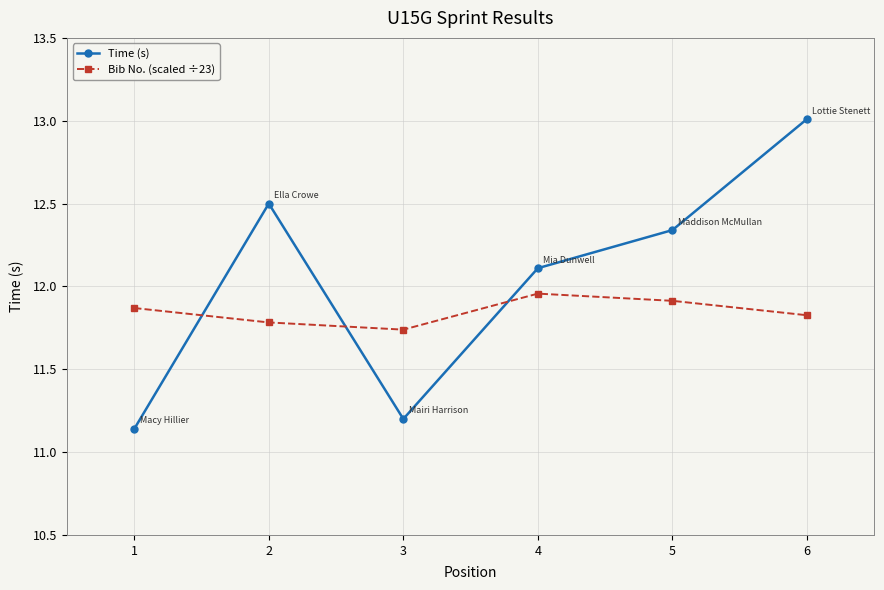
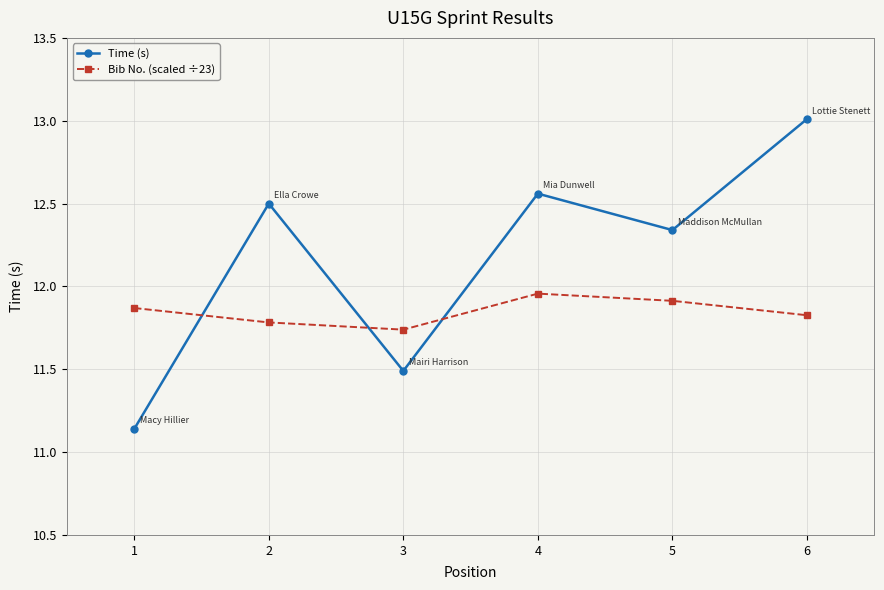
Time (s), 3: 11.20 -> 11.49
Time (s), 4: 12.11 -> 12.56
